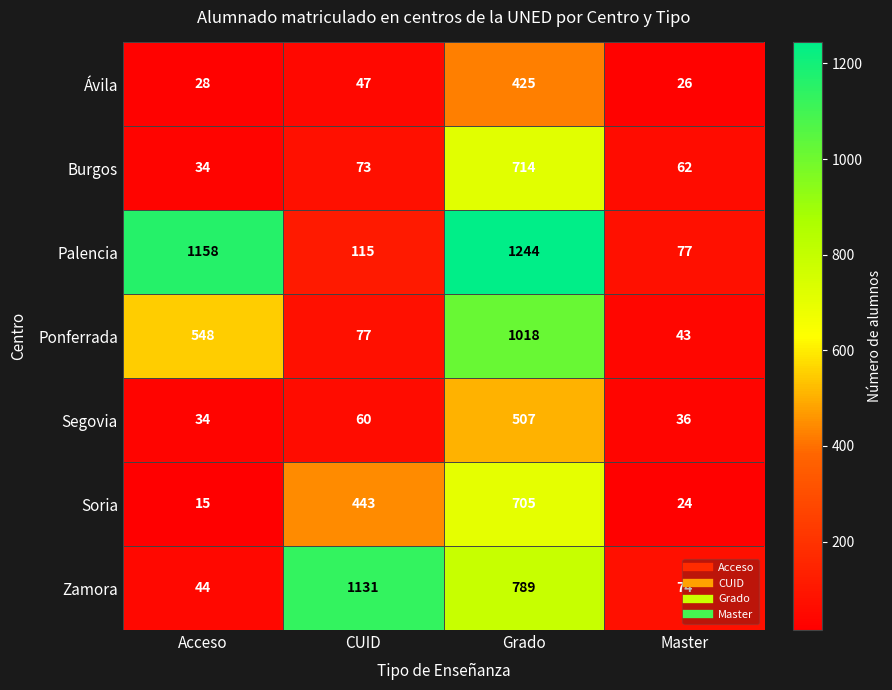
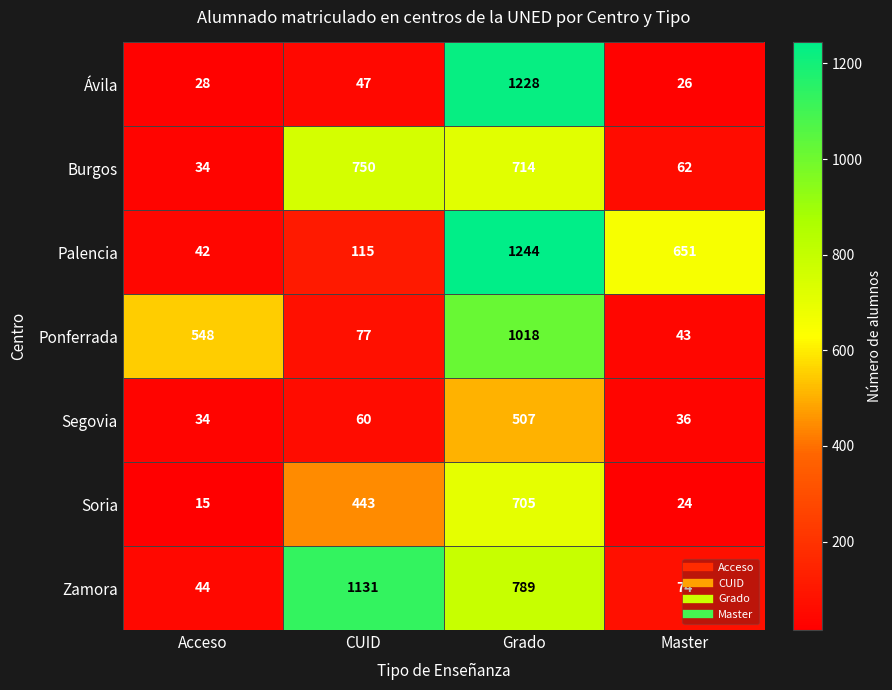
Ávila, Grado: 425 -> 1228
Burgos, CUID: 73 -> 750
Palencia, Acceso: 1158 -> 42
Palencia, Master: 77 -> 651
